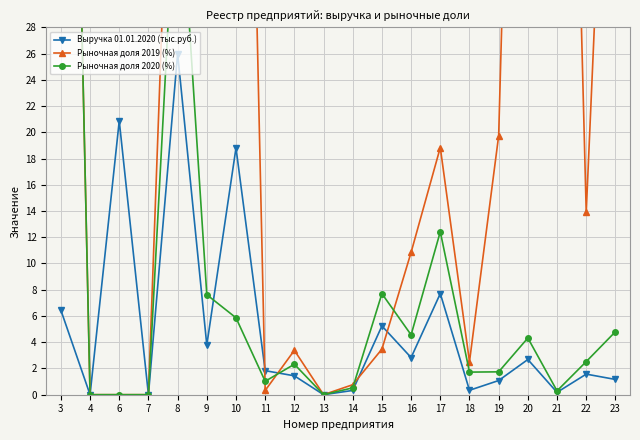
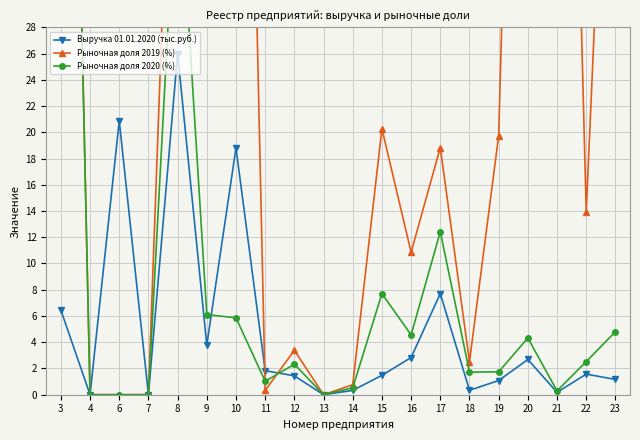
Рыночная доля 2020 (%), 9: 7.6 -> 6.1
Выручка 01.01.2020 (тыс.руб.), 15: 5.2 -> 1.5
Рыночная доля 2019 (%), 15: 3.5 -> 20.3
